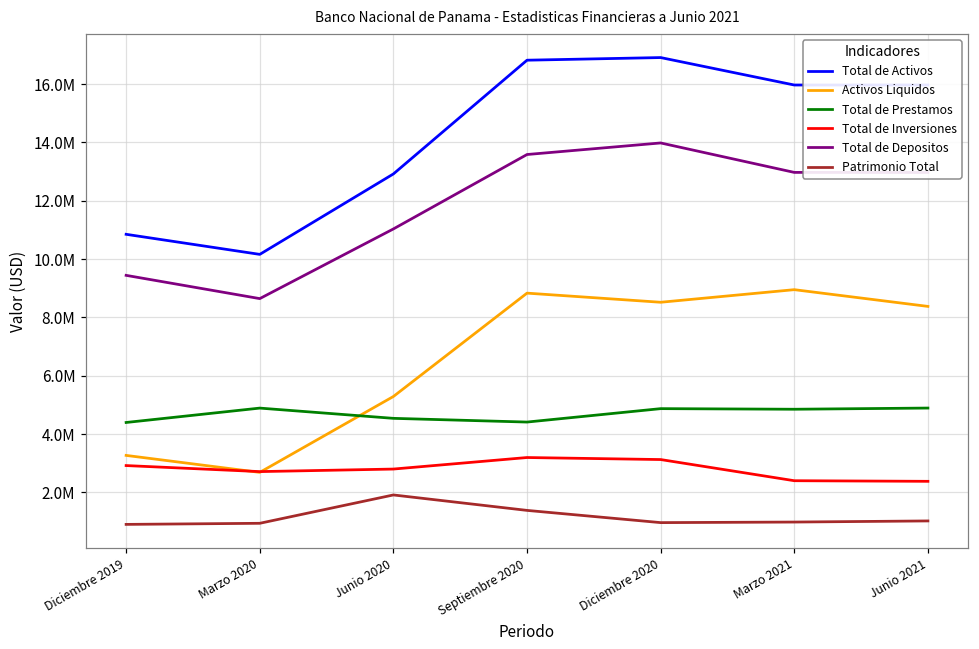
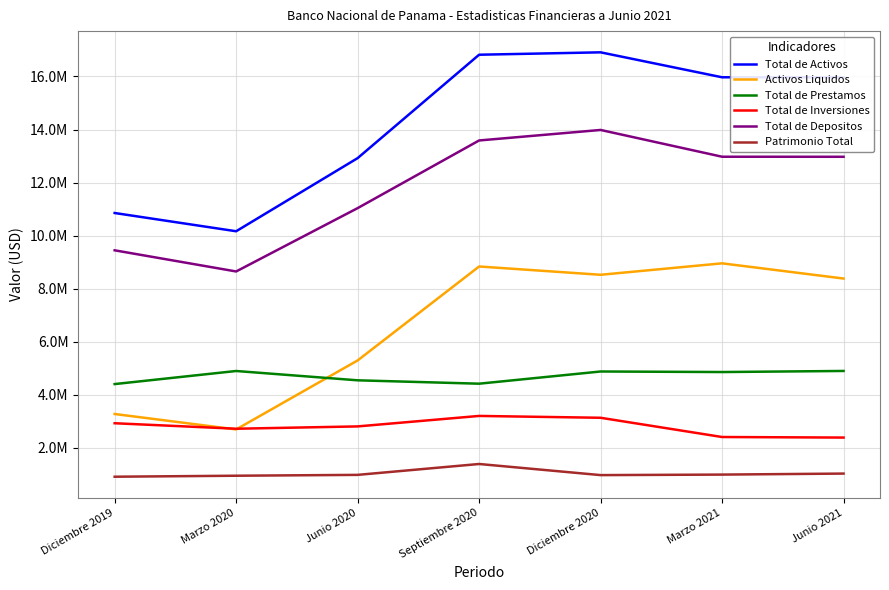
Patrimonio Total, Junio 2020: 1900000 -> 1000000
